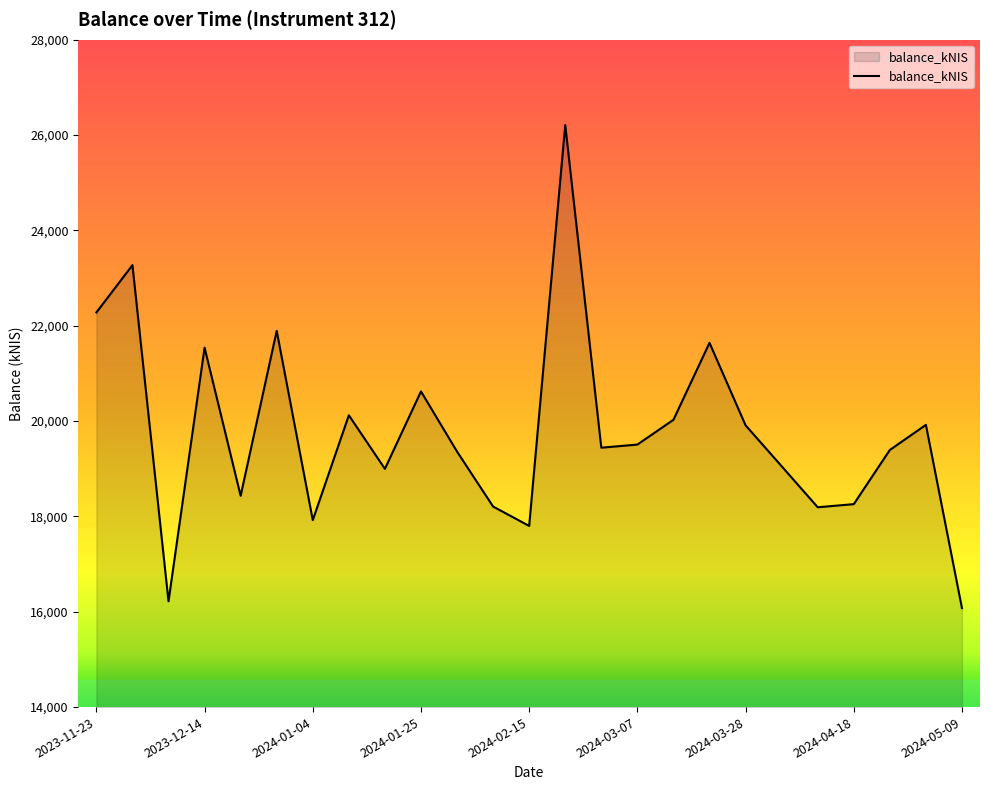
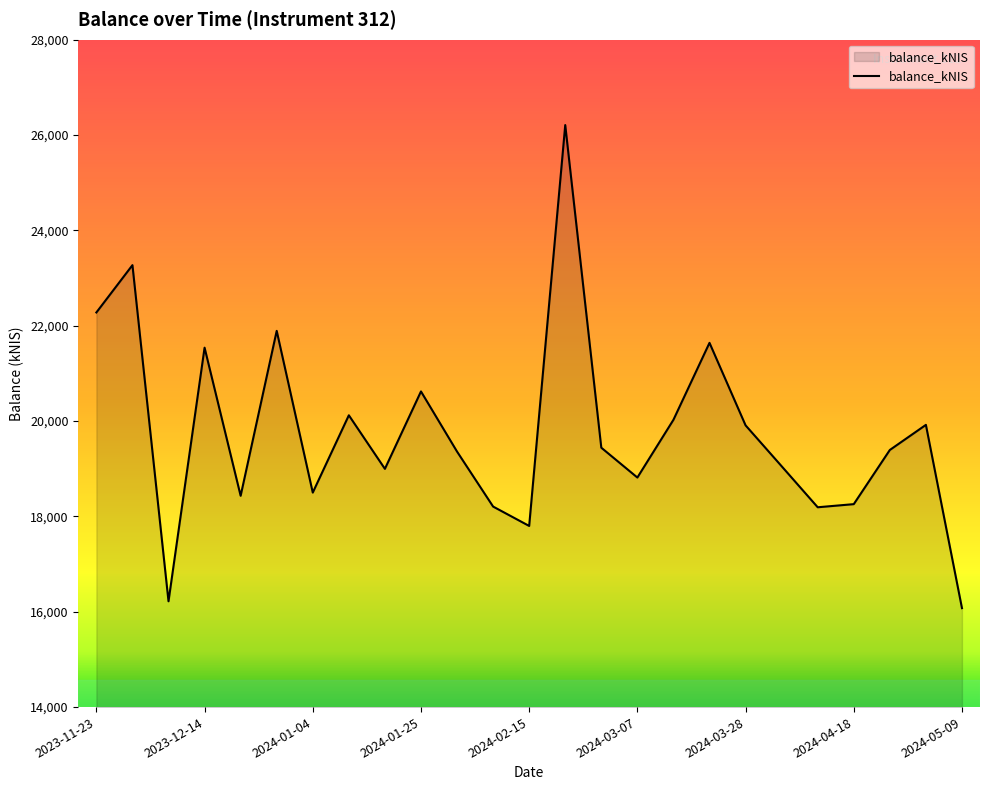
2024-01-04: 17,900 -> 18,500
2024-03-07: 19,500 -> 18,800
